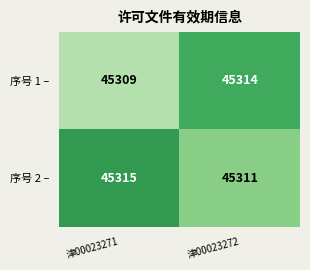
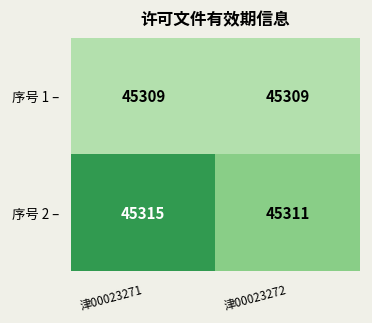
序号 1 –, 津00023272: 45314 -> 45309
